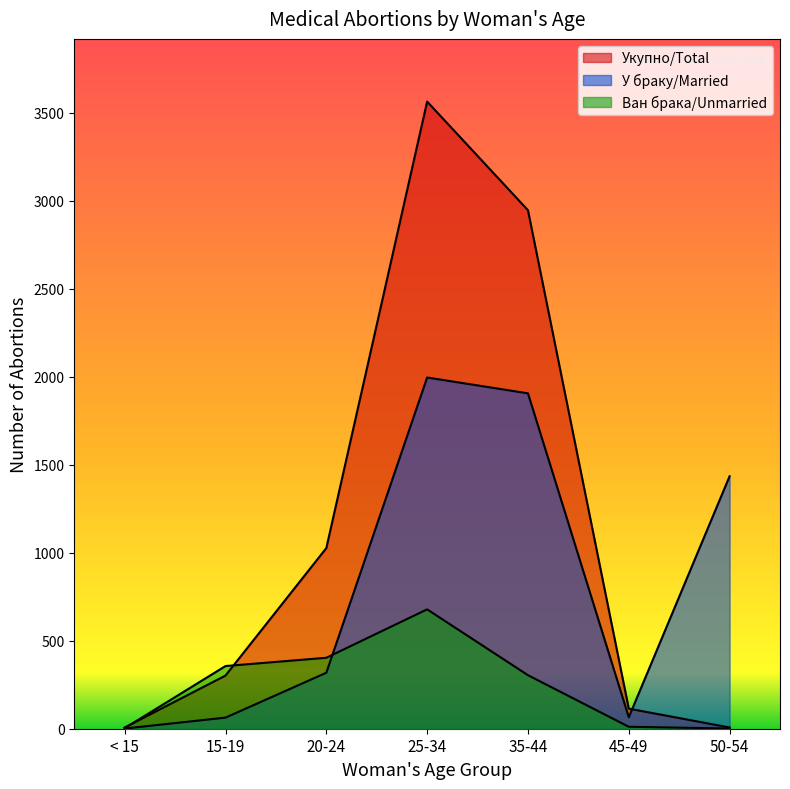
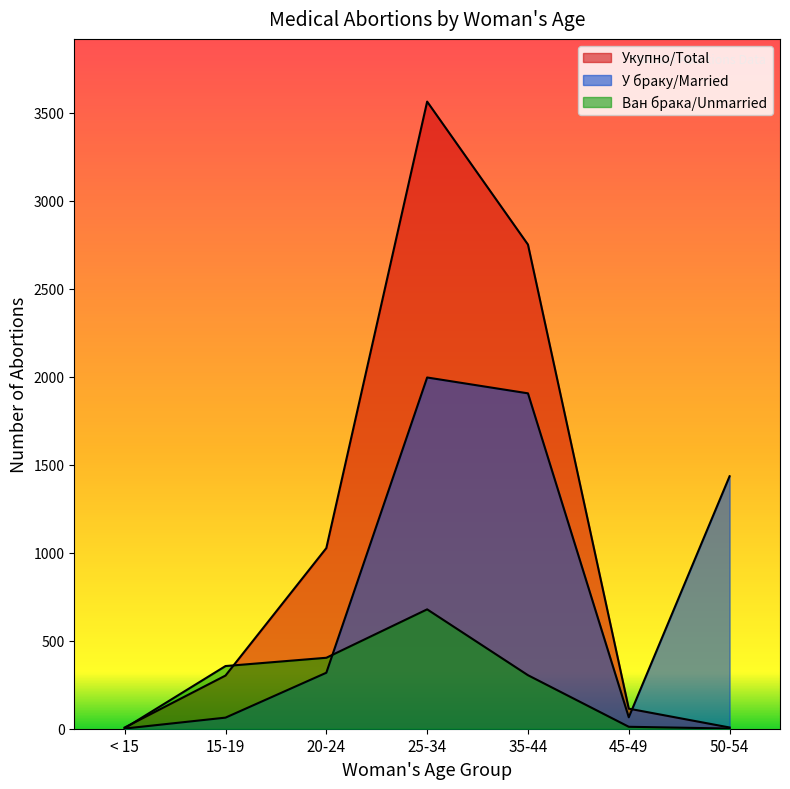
Укупно/Total, 35-44: 2950 -> 2750
